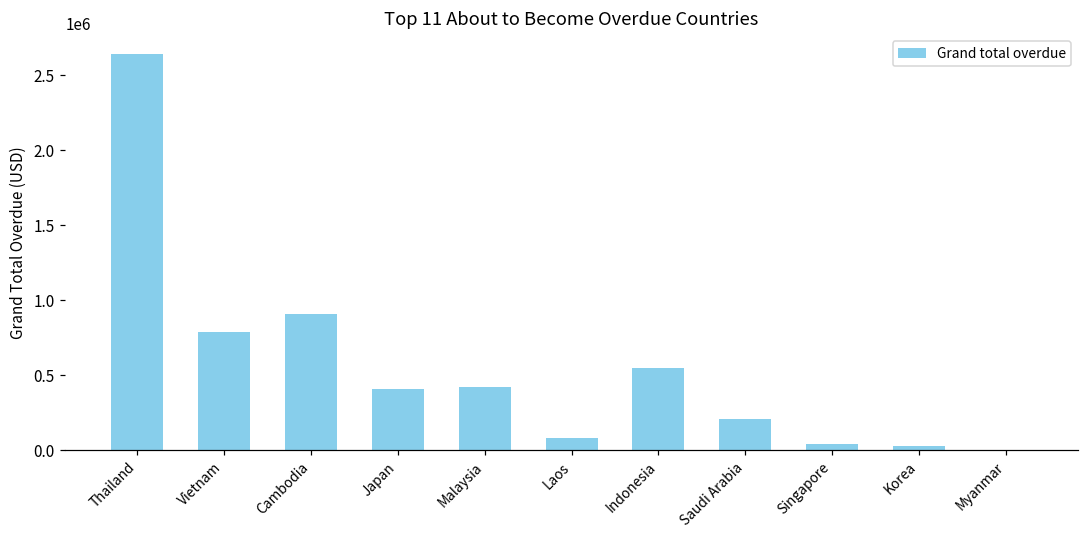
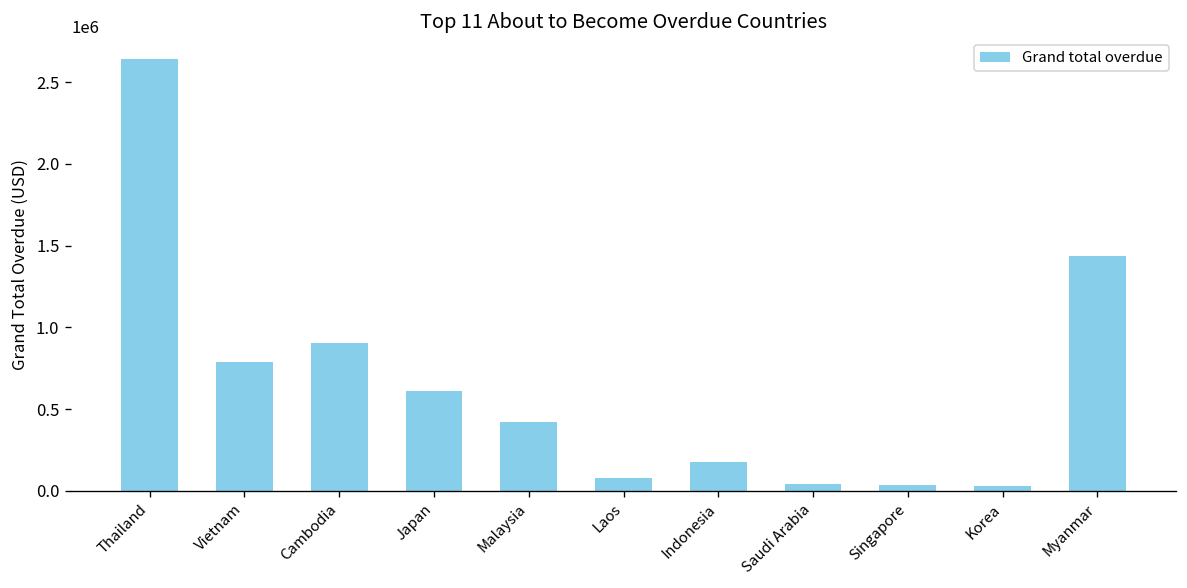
Japan: 410000 -> 610000
Indonesia: 550000 -> 170000
Saudi Arabia: 210000 -> 40000
Myanmar: 0 -> 1440000
